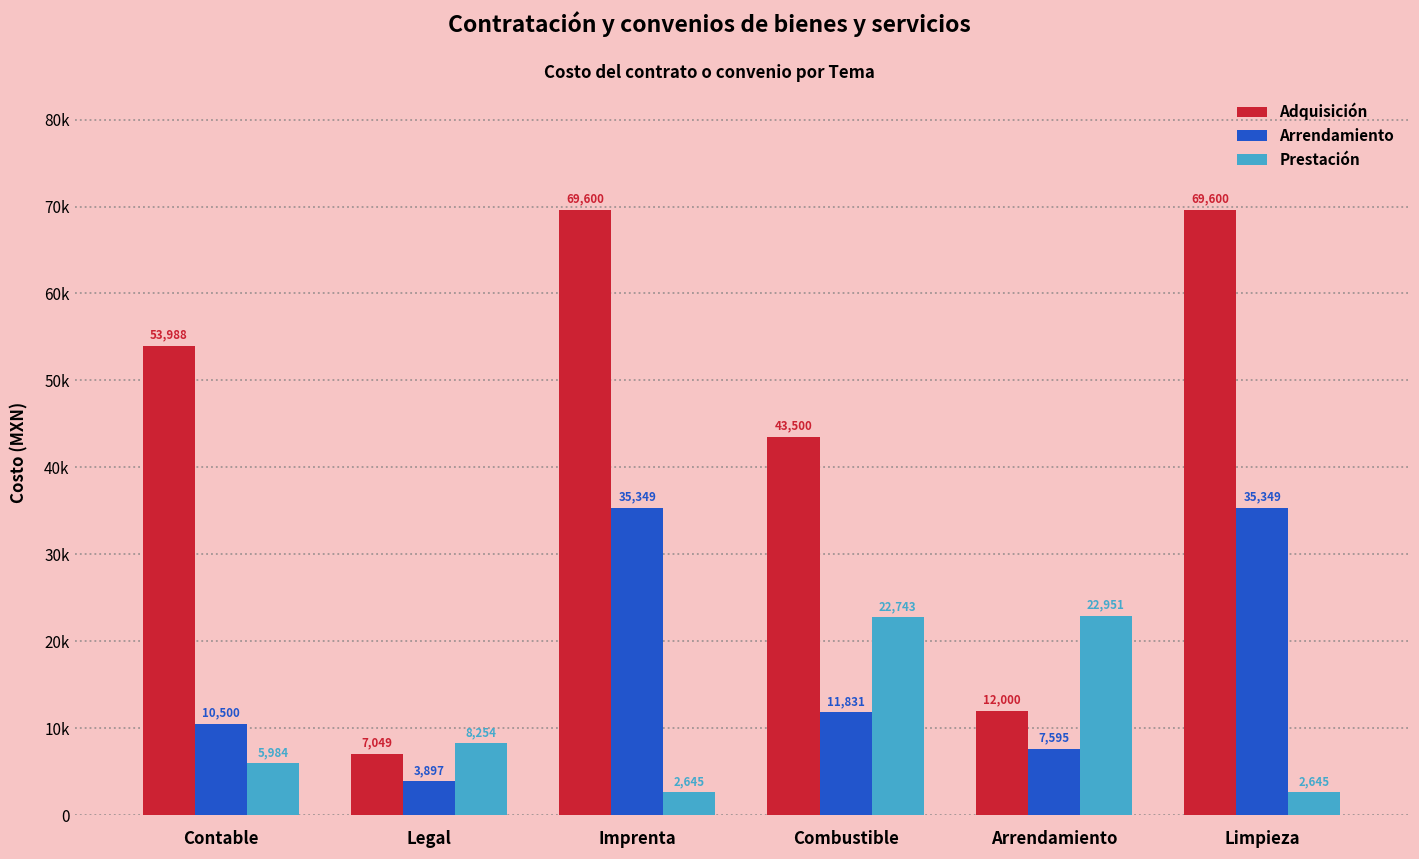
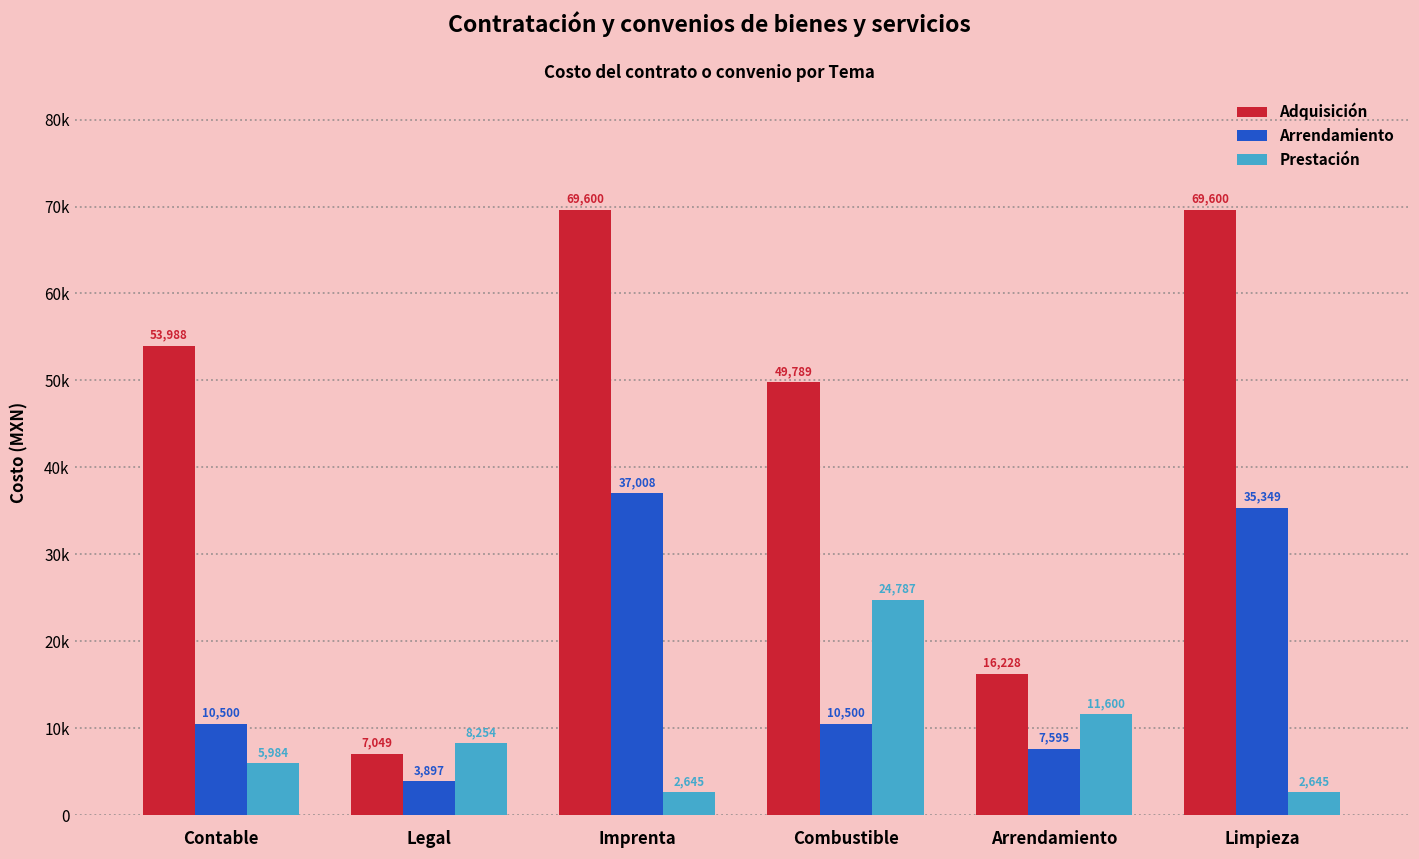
Arrendamiento, Imprenta: 35,349 -> 37,008
Adquisición, Combustible: 43,500 -> 49,789
Arrendamiento, Combustible: 11,831 -> 10,500
Prestación, Combustible: 22,743 -> 24,787
Adquisición, Arrendamiento: 12,000 -> 16,228
Prestación, Arrendamiento: 22,951 -> 11,600
